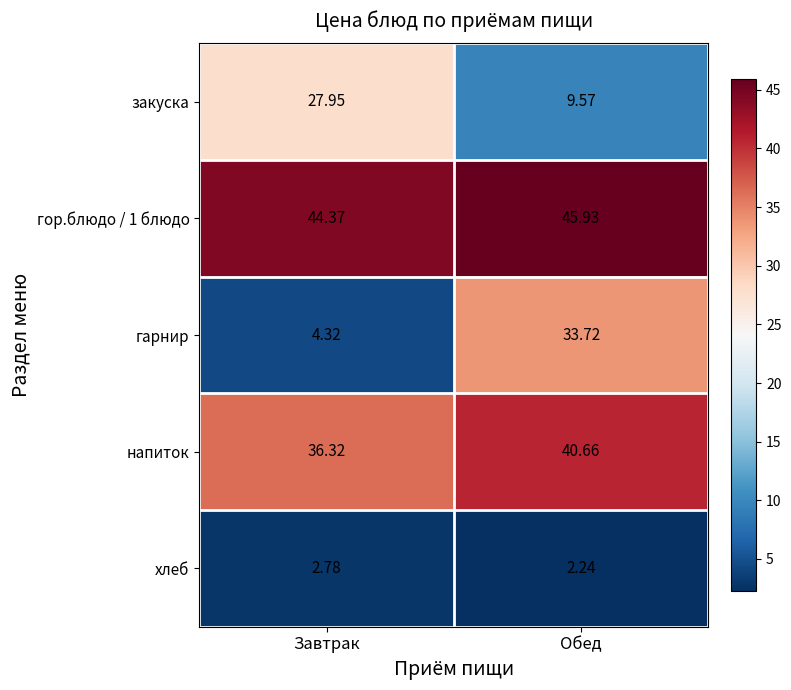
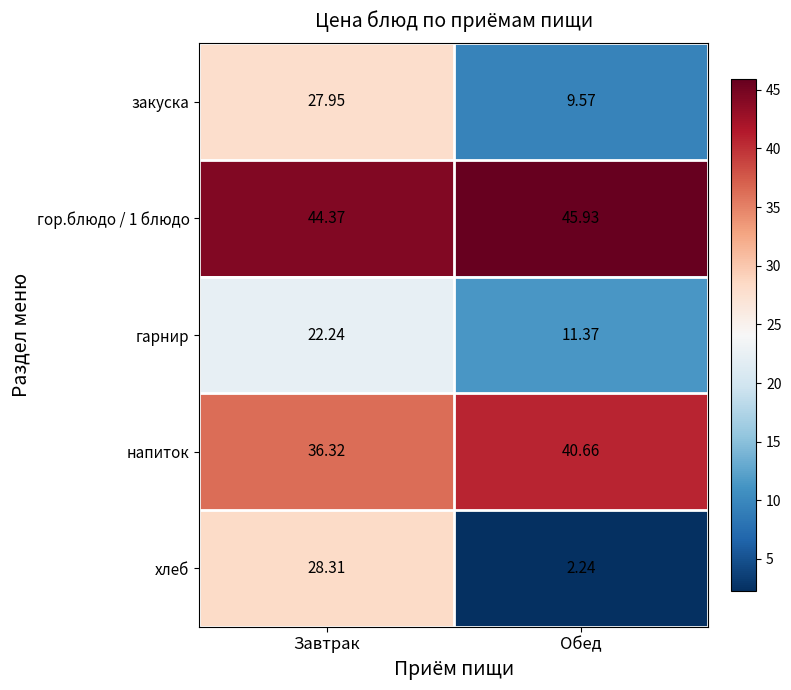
гарнир, Завтрак: 4.32 -> 22.24
гарнир, Обед: 33.72 -> 11.37
хлеб, Завтрак: 2.78 -> 28.31
